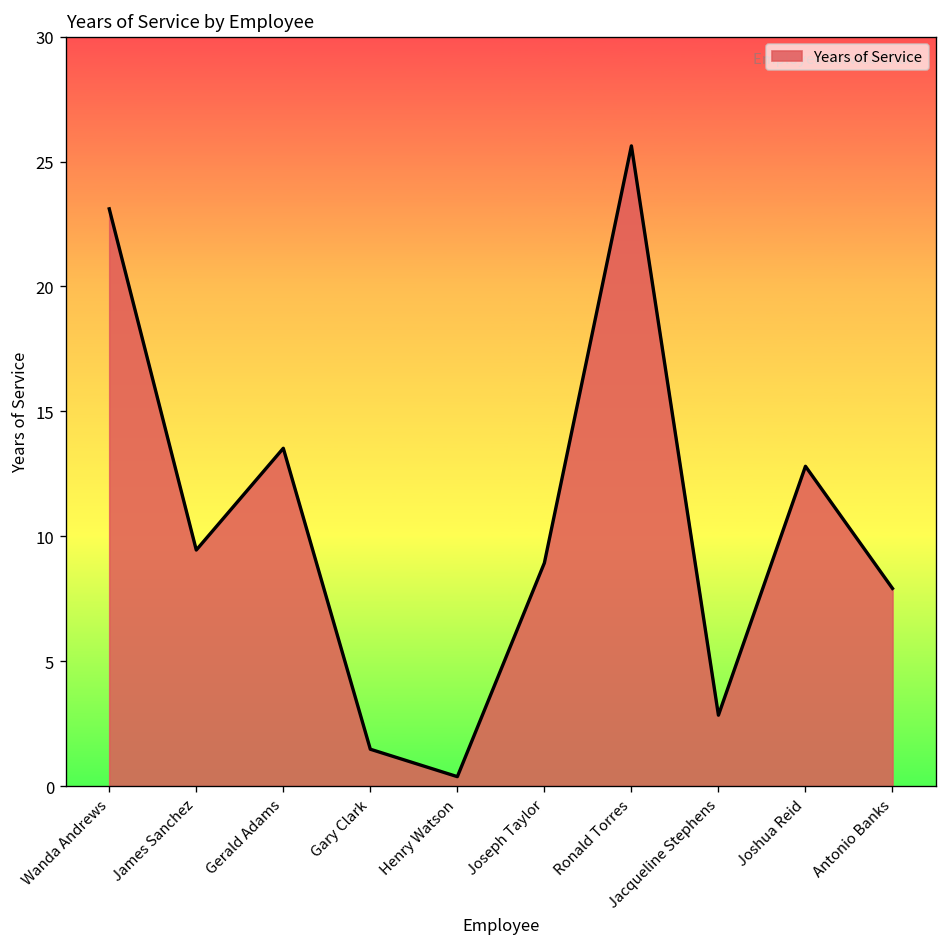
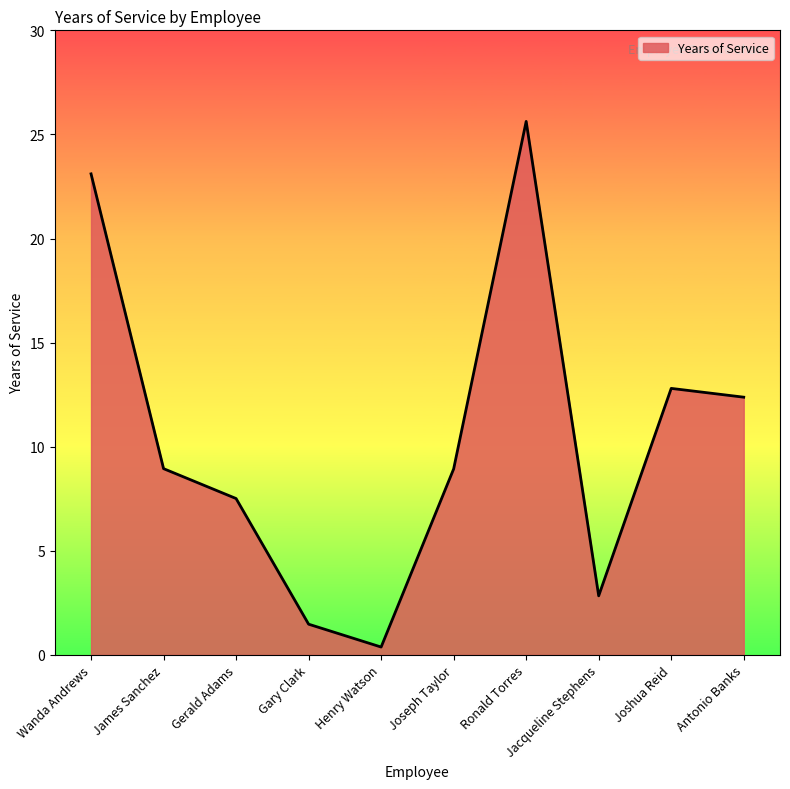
James Sanchez: 9.4 -> 8.9
Gerald Adams: 13.5 -> 7.5
Antonio Banks: 7.9 -> 12.4
